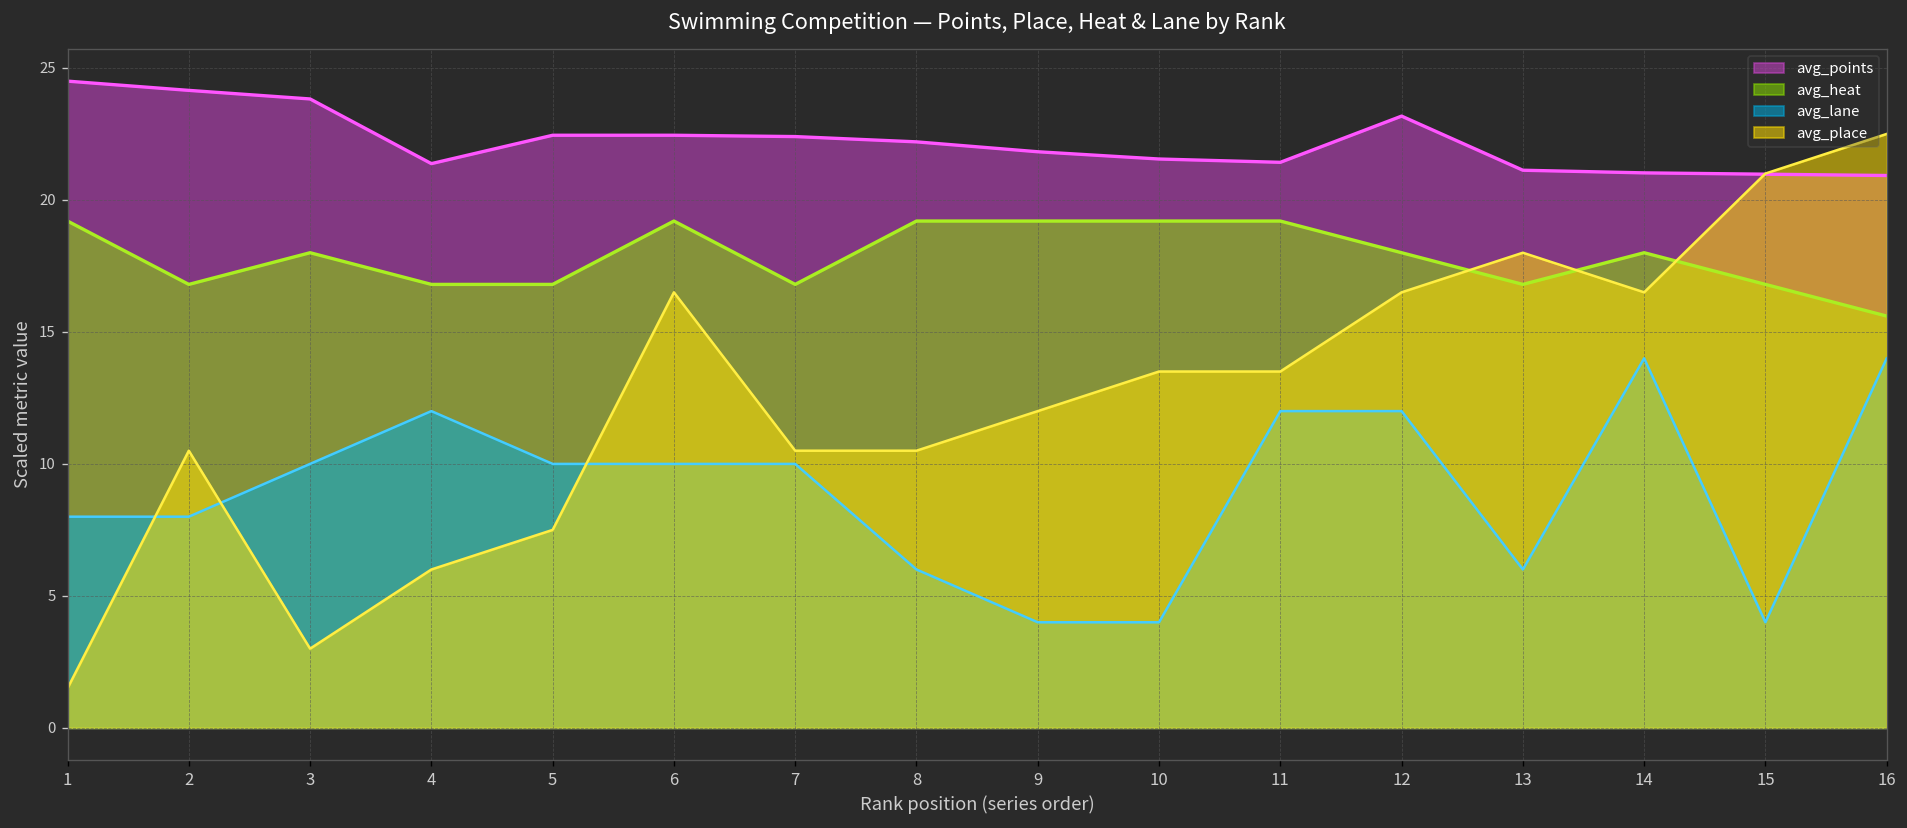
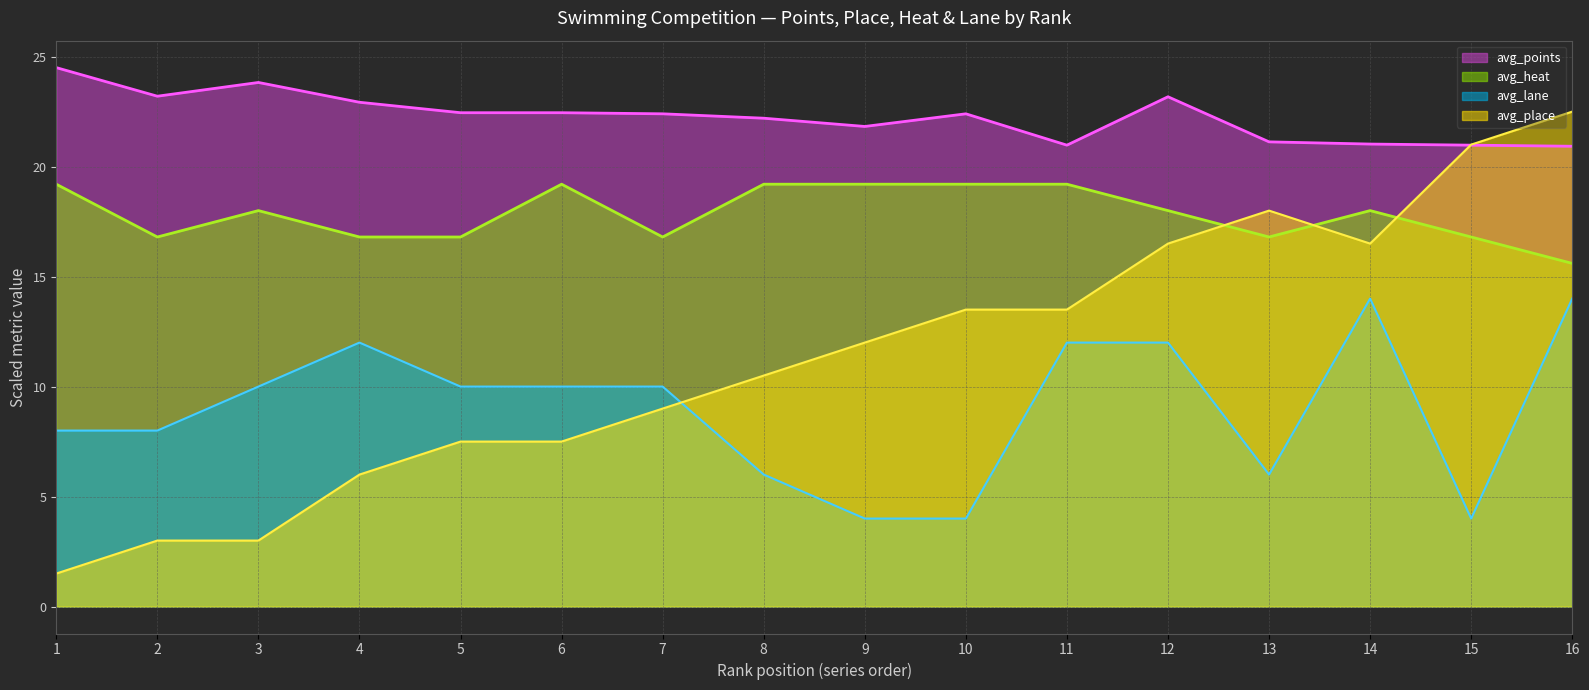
avg_points, 2: 24.2 -> 23.2
avg_place, 2: 10.5 -> 3.0
avg_points, 4: 21.4 -> 22.9
avg_place, 6: 16.5 -> 7.5
avg_place, 7: 10.5 -> 9.0
avg_points, 10: 21.6 -> 22.4
avg_points, 11: 21.4 -> 21.0
